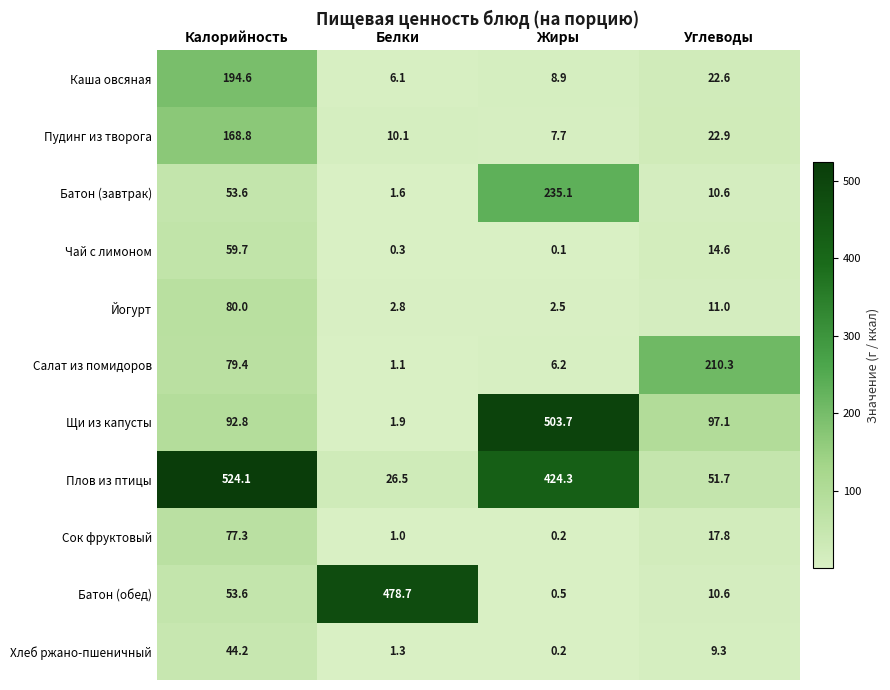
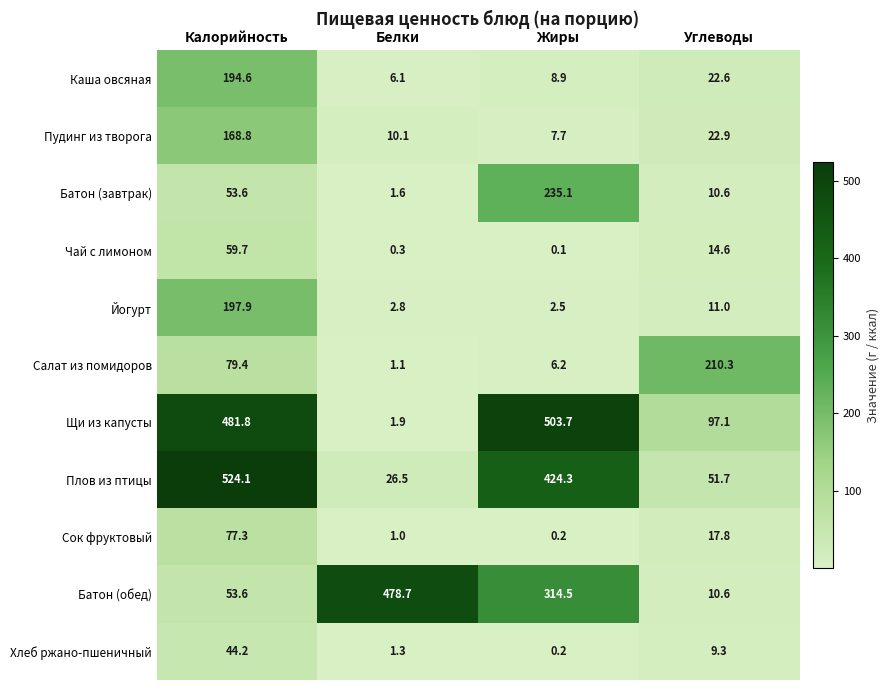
Йогурт, Калорийность: 80.0 -> 197.9
Щи из капусты, Калорийность: 92.8 -> 481.8
Батон (обед), Жиры: 0.5 -> 314.5
